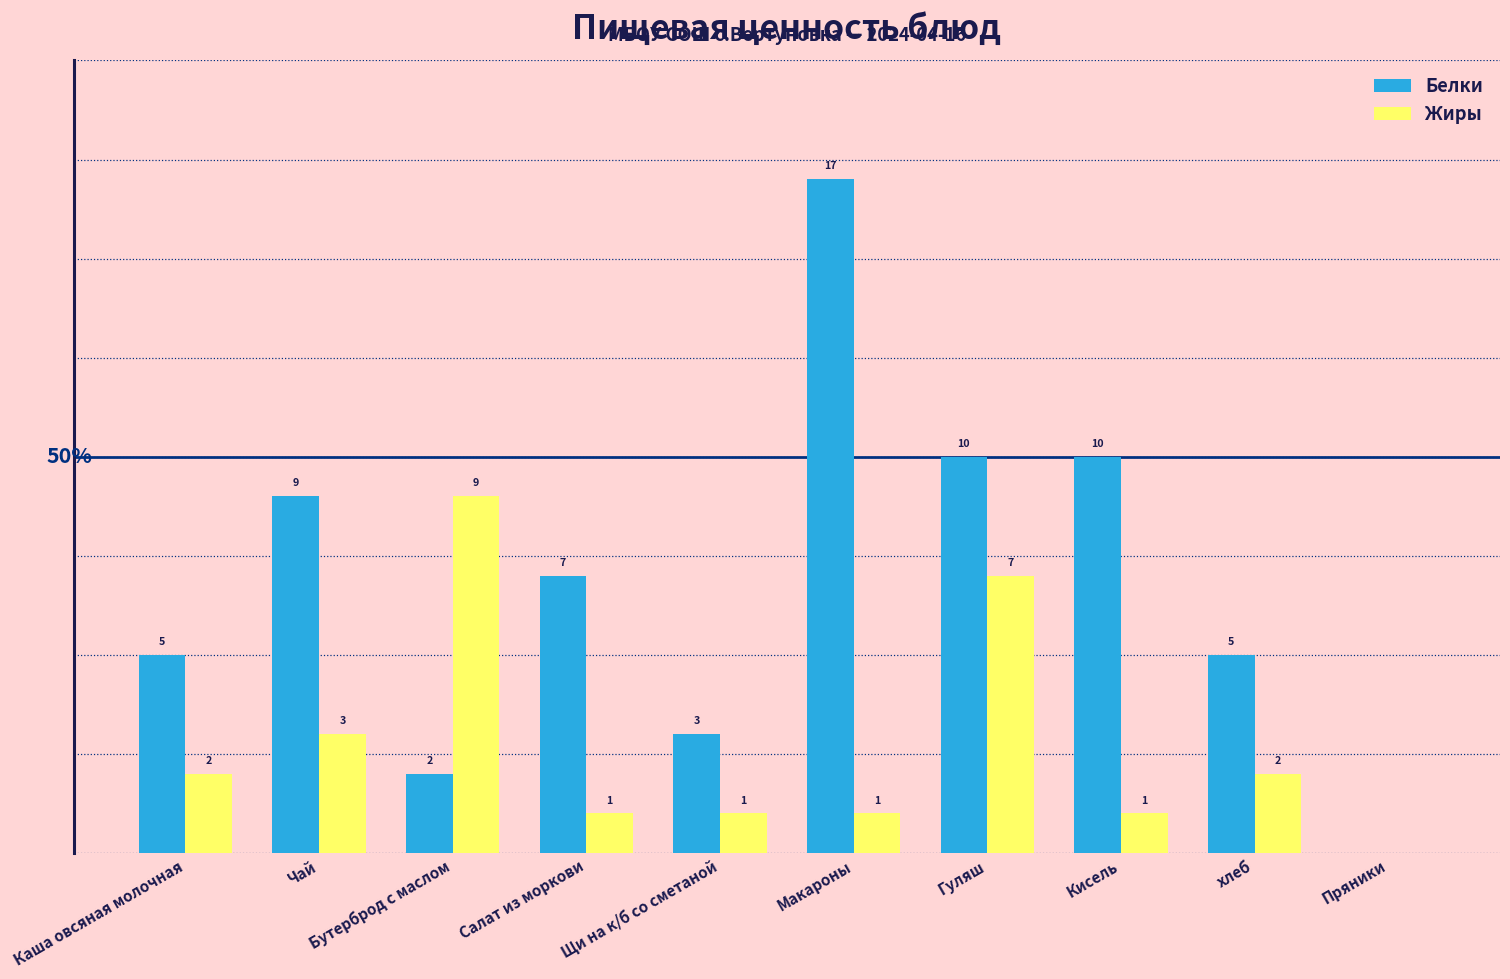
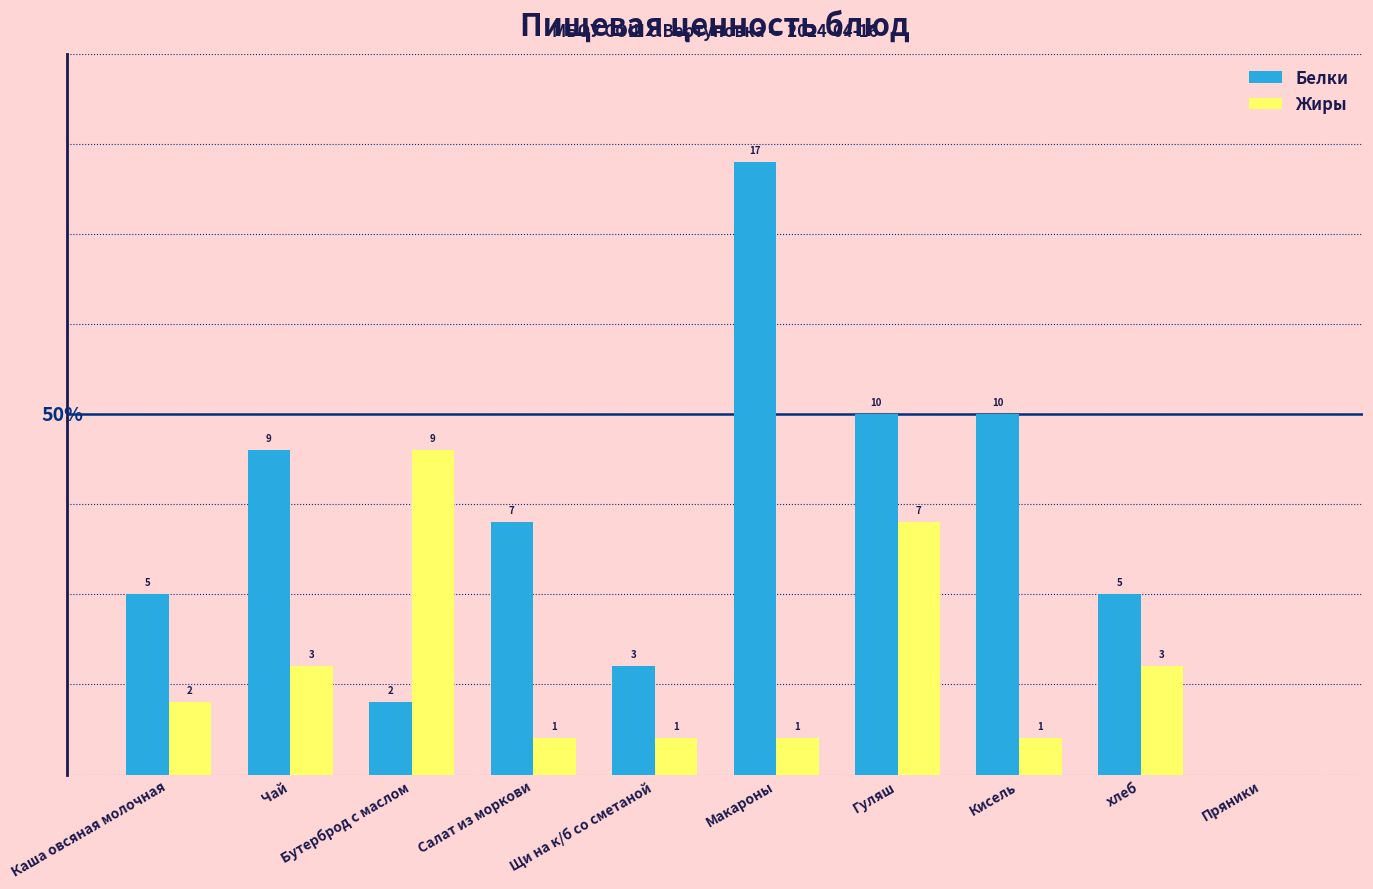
Жиры, хлеб: 2 -> 3
